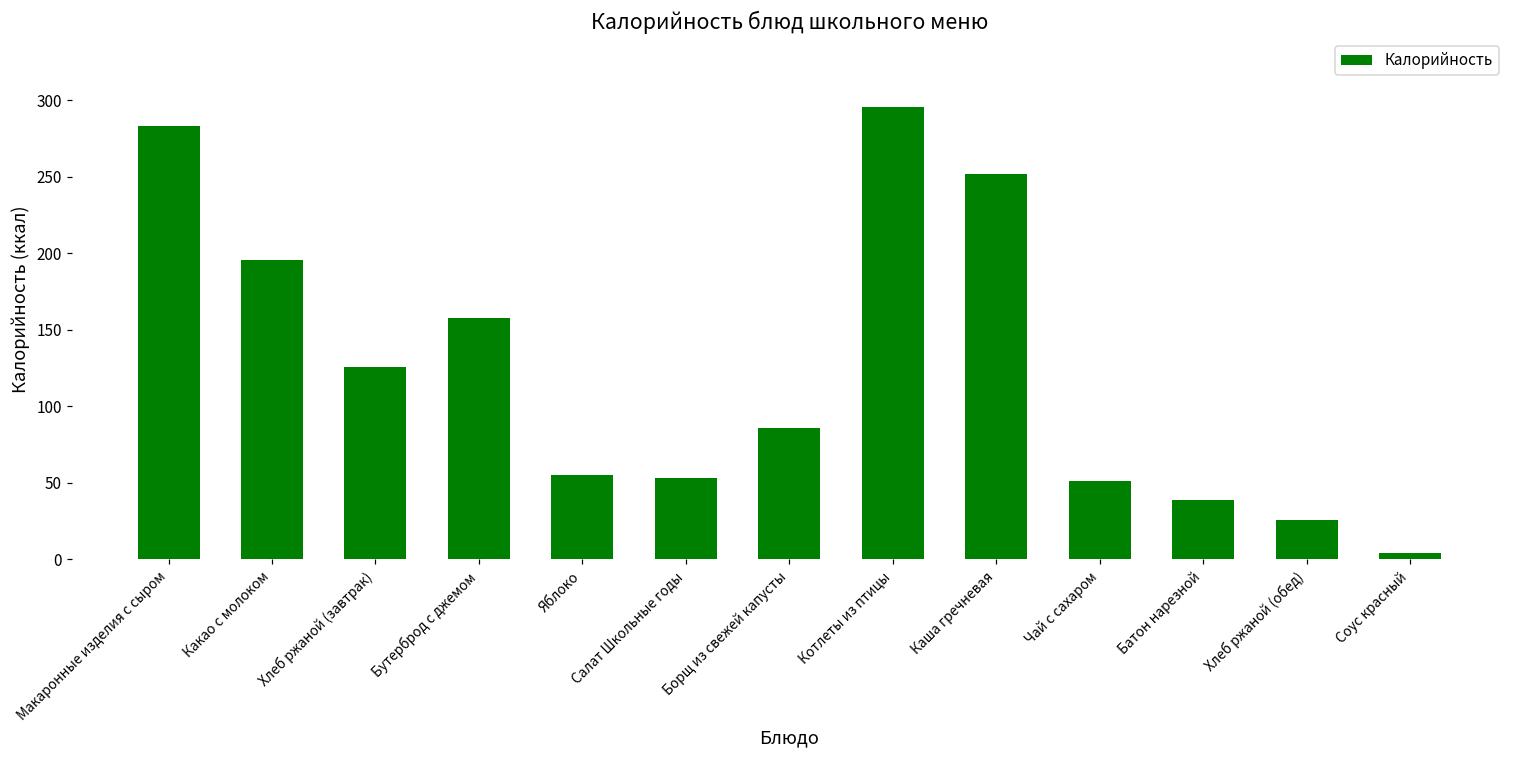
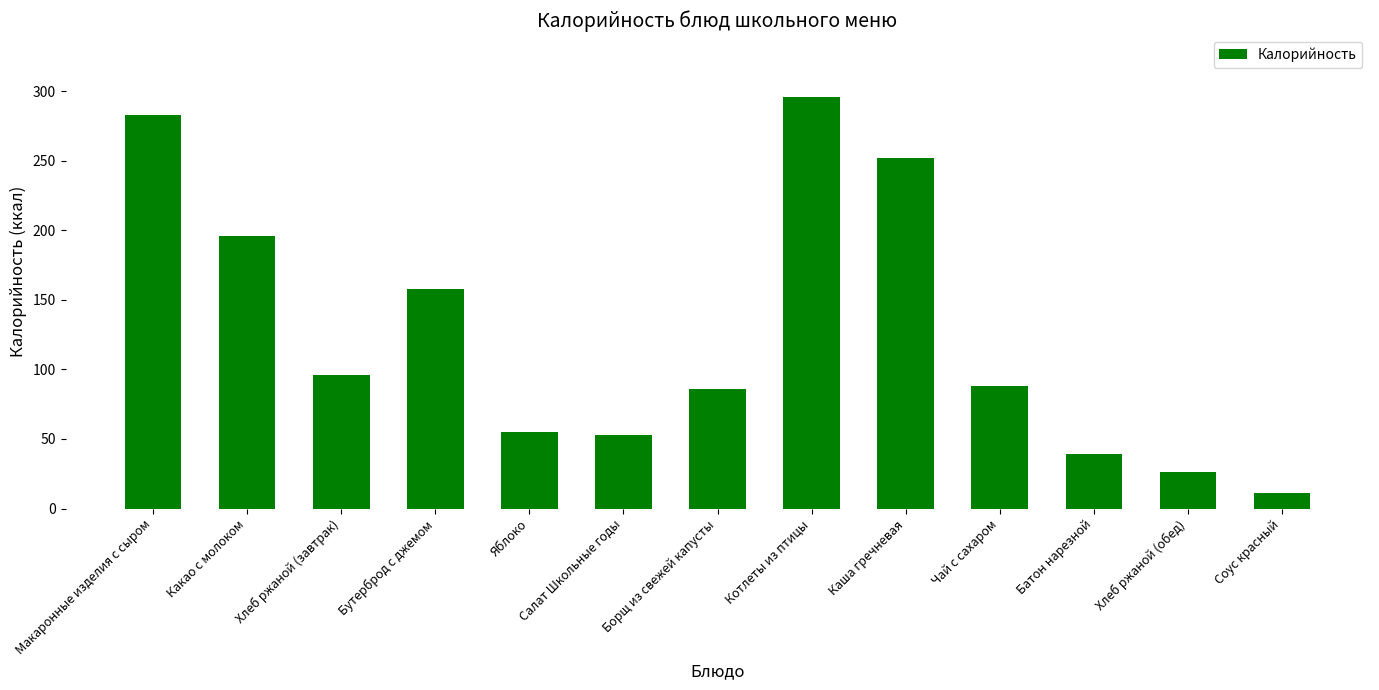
Хлеб ржаной (завтрак): 126 -> 96
Чай с сахаром: 51 -> 88
Соус красный: 4 -> 11
